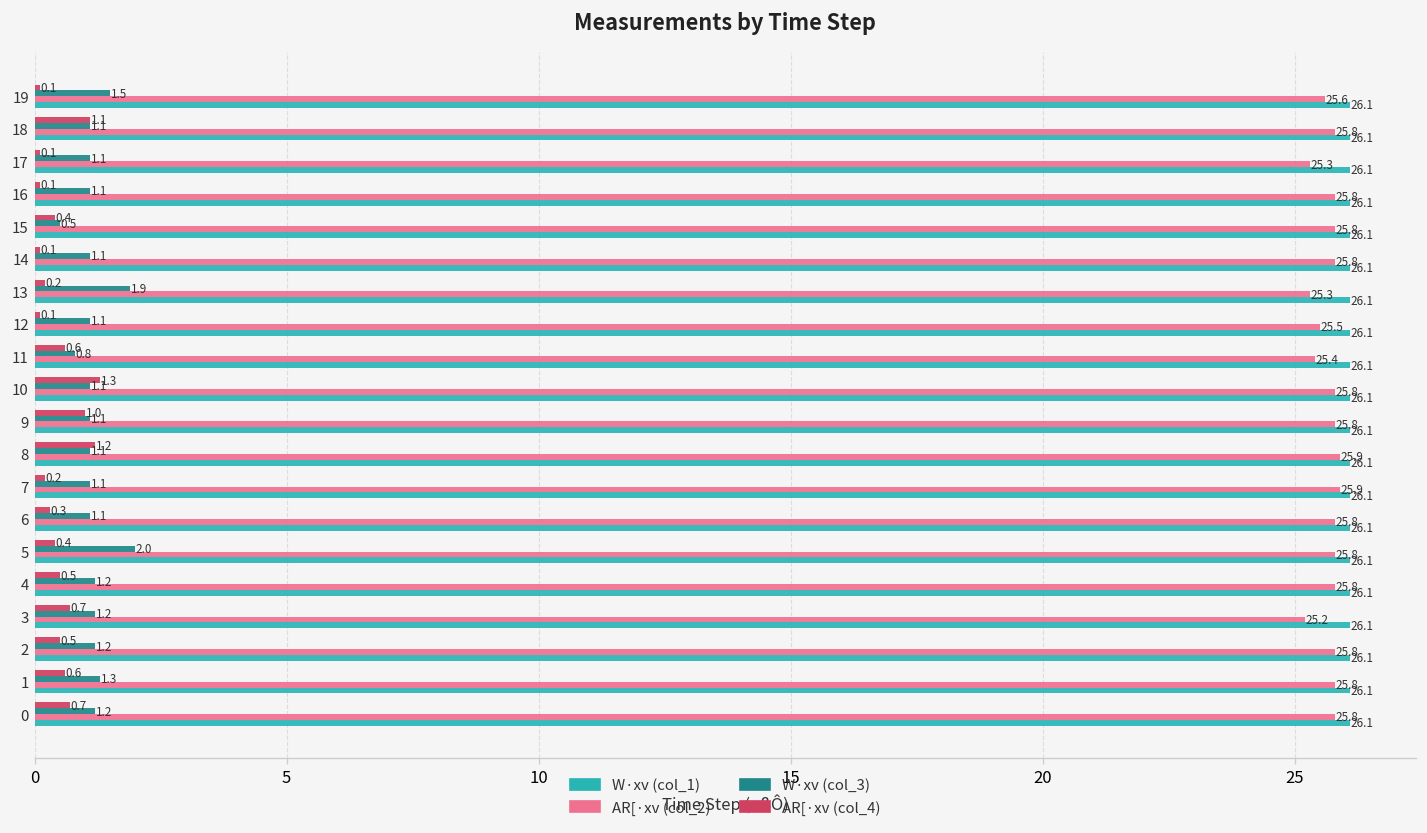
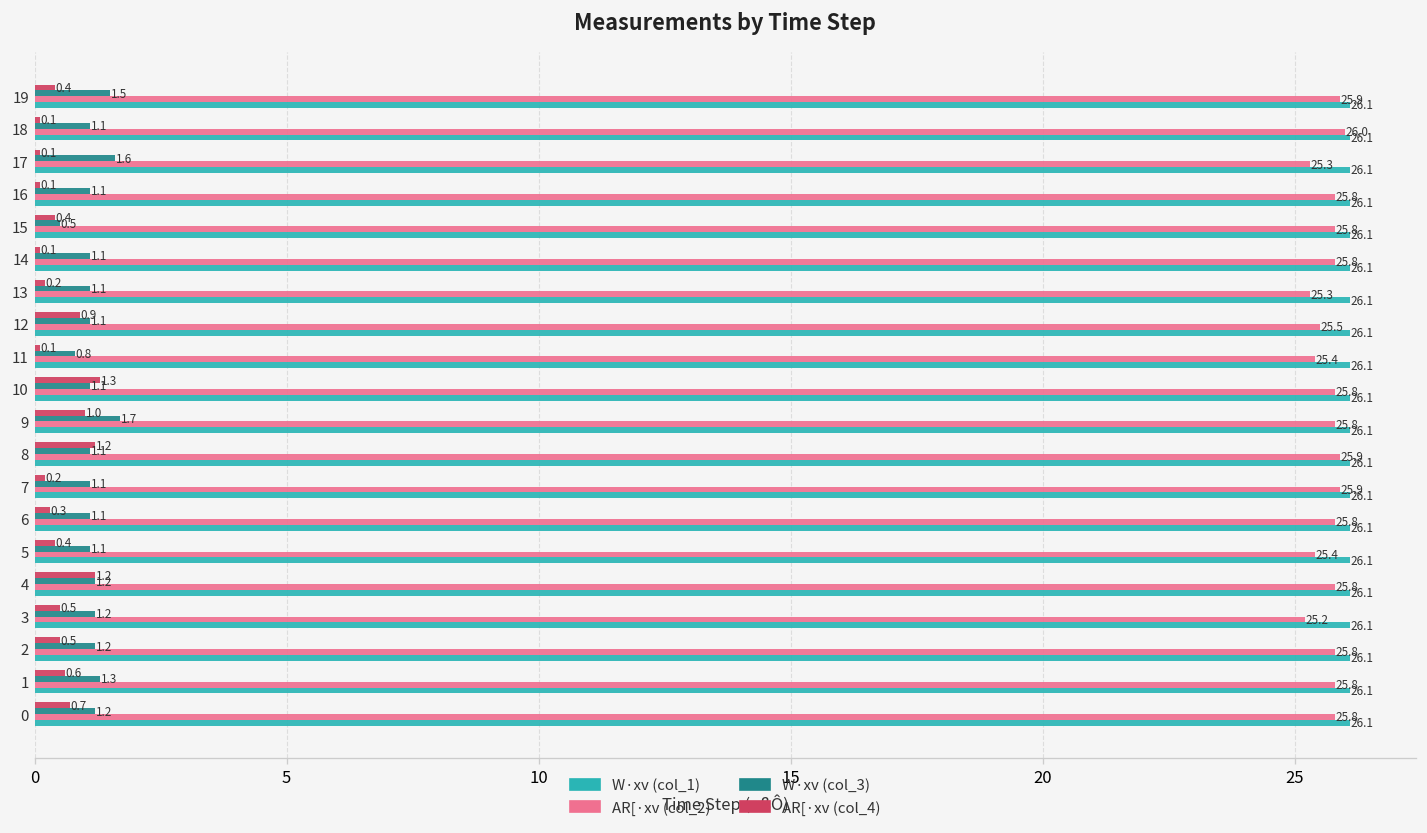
AR[·xv (col_4), 19: 0.1 -> 0.4
AR[·xv (col_2), 19: 25.6 -> 25.9
AR[·xv (col_4), 18: 1.1 -> 0.1
AR[·xv (col_2), 18: 25.8 -> 26.0
W·xv (col_3), 17: 1.1 -> 1.6
W·xv (col_3), 13: 1.9 -> 1.1
AR[·xv (col_4), 12: 0.1 -> 0.9
AR[·xv (col_4), 11: 0.6 -> 0.1
W·xv (col_3), 9: 1.1 -> 1.7
W·xv (col_3), 5: 2.0 -> 1.1
AR[·xv (col_2), 5: 25.8 -> 25.4
AR[·xv (col_4), 4: 0.5 -> 1.2
AR[·xv (col_4), 3: 0.7 -> 0.5
